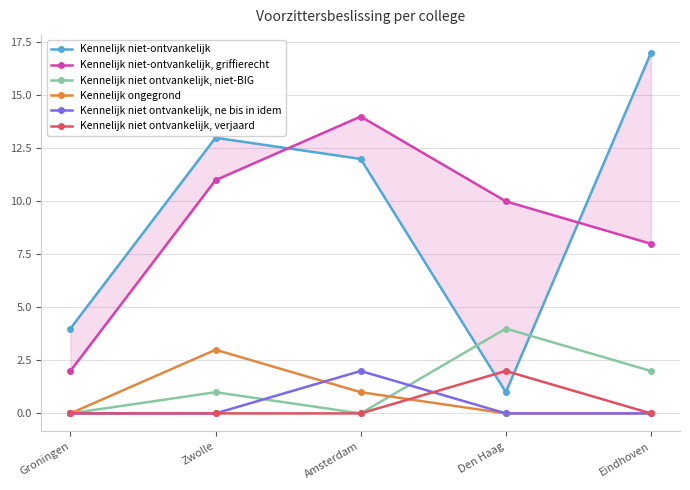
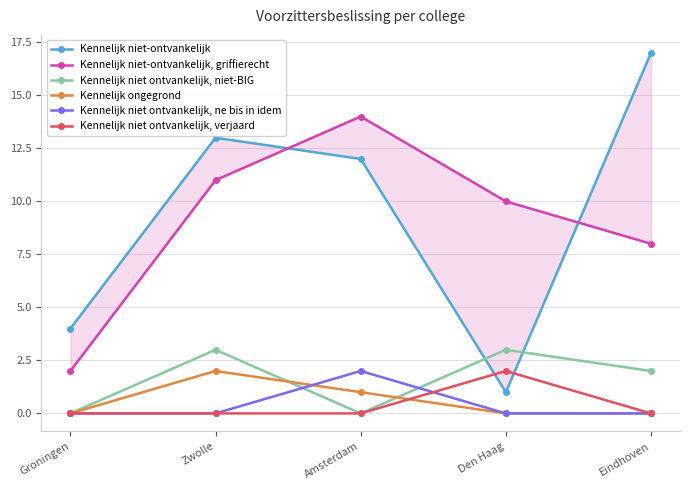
Kennelijk niet ontvankelijk, niet-BIG, Zwolle: 1 -> 3
Kennelijk ongegrond, Zwolle: 3 -> 2
Kennelijk niet ontvankelijk, niet-BIG, Den Haag: 4 -> 3
